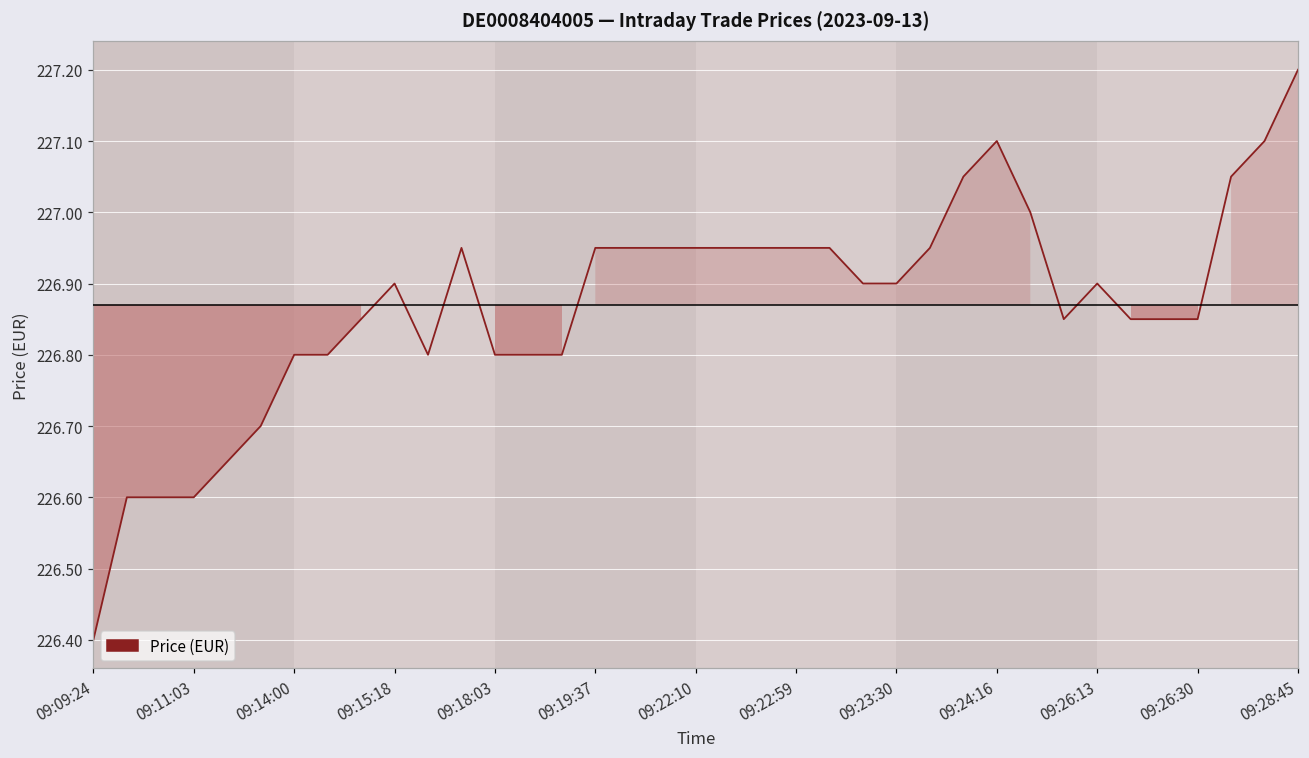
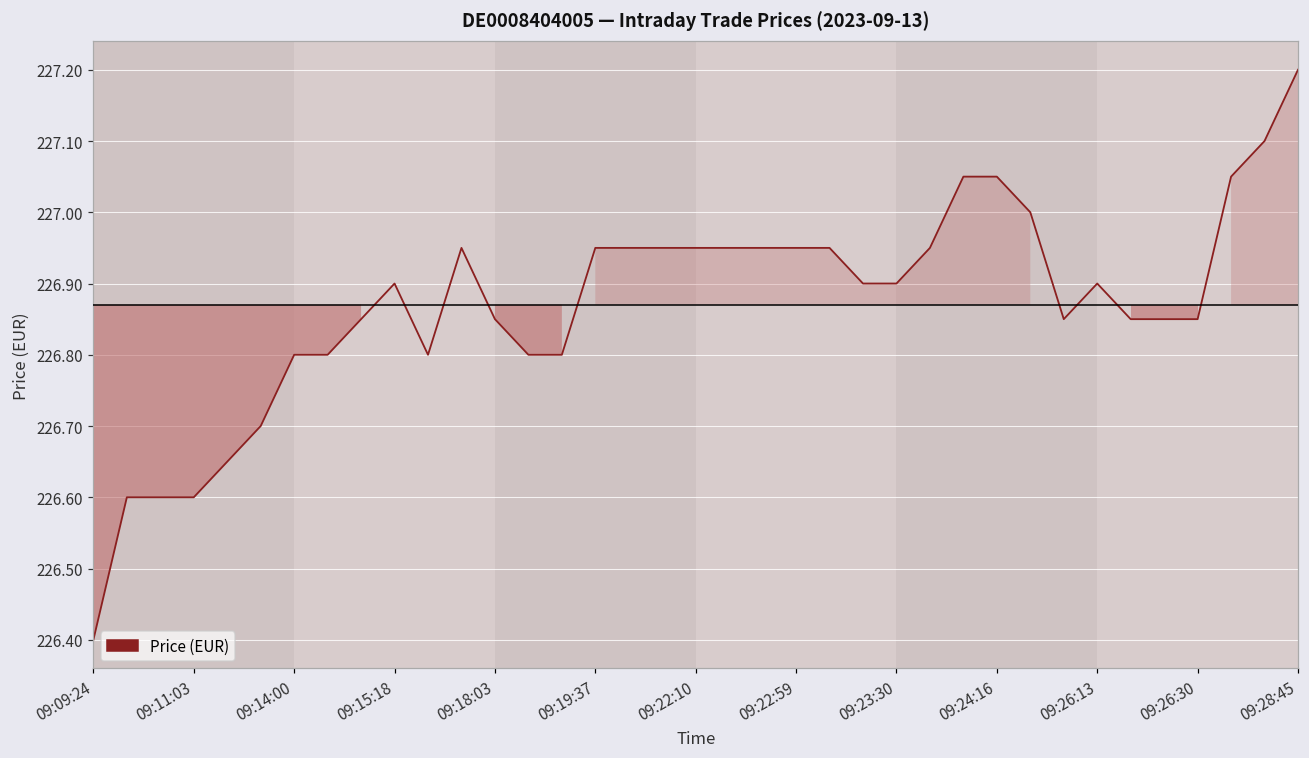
09:18:03: 226.80 -> 226.85
09:24:16: 227.10 -> 227.05
